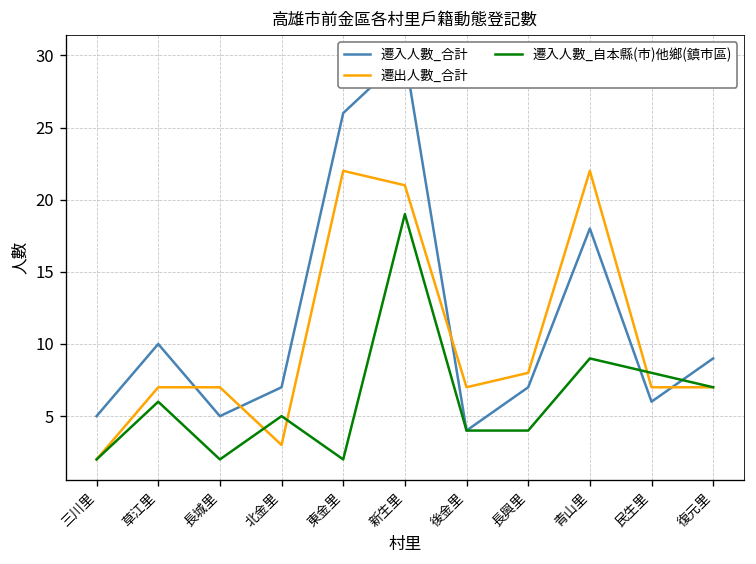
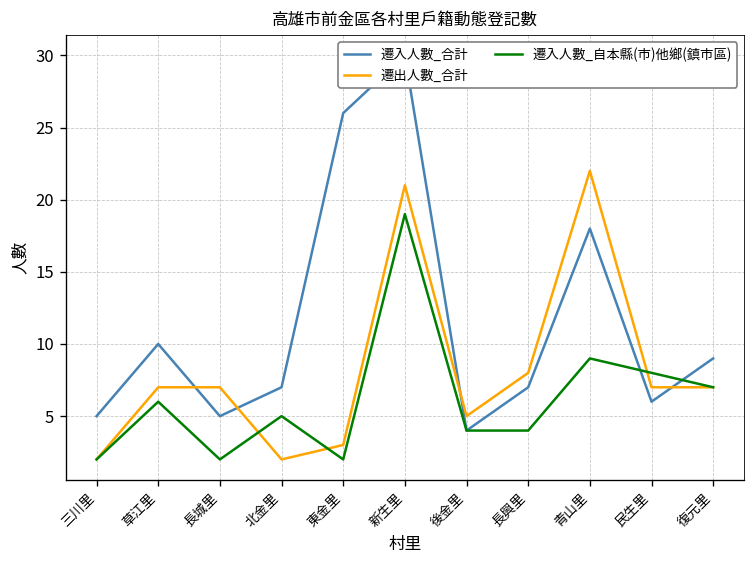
遷出人數_合計, 北金里: 3 -> 2
遷出人數_合計, 東金里: 22 -> 3
遷出人數_合計, 後金里: 7 -> 5
